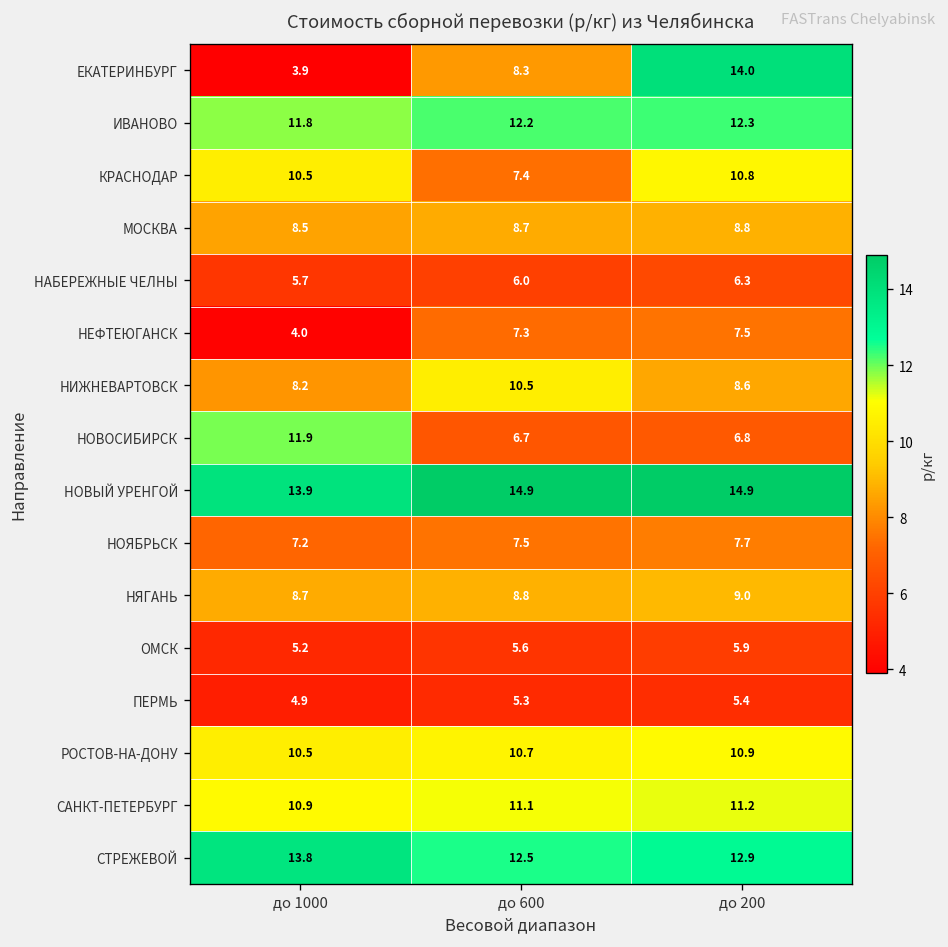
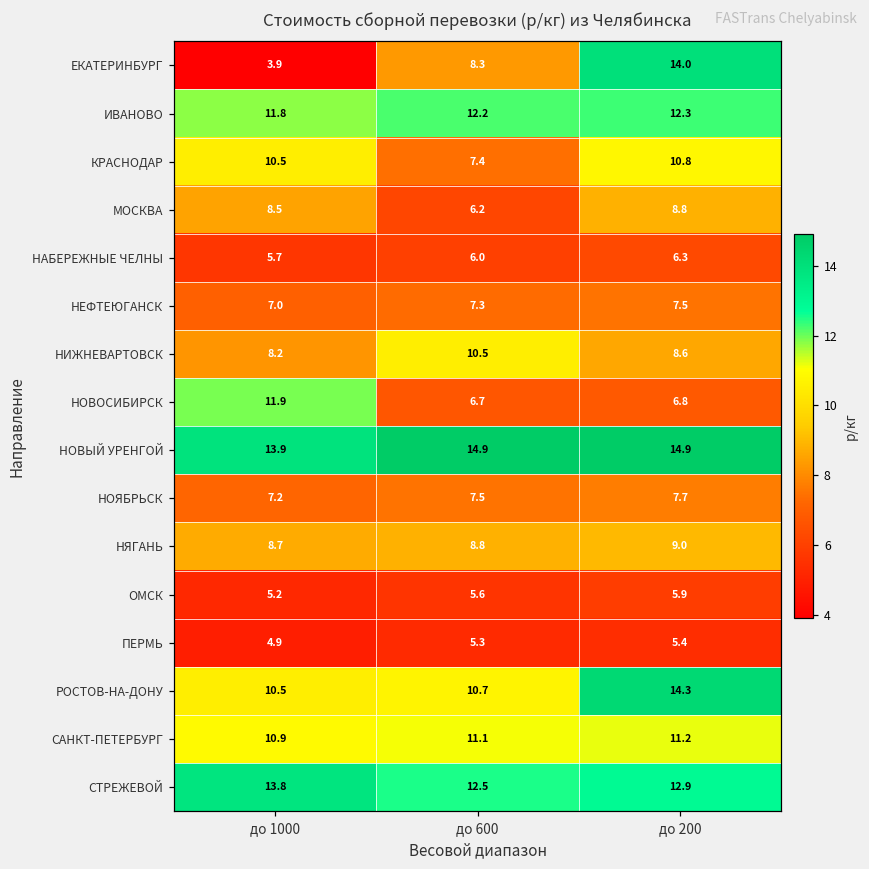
МОСКВА, до 600: 8.7 -> 6.2
НЕФТЕЮГАНСК, до 1000: 4.0 -> 7.0
РОСТОВ-НА-ДОНУ, до 200: 10.9 -> 14.3
